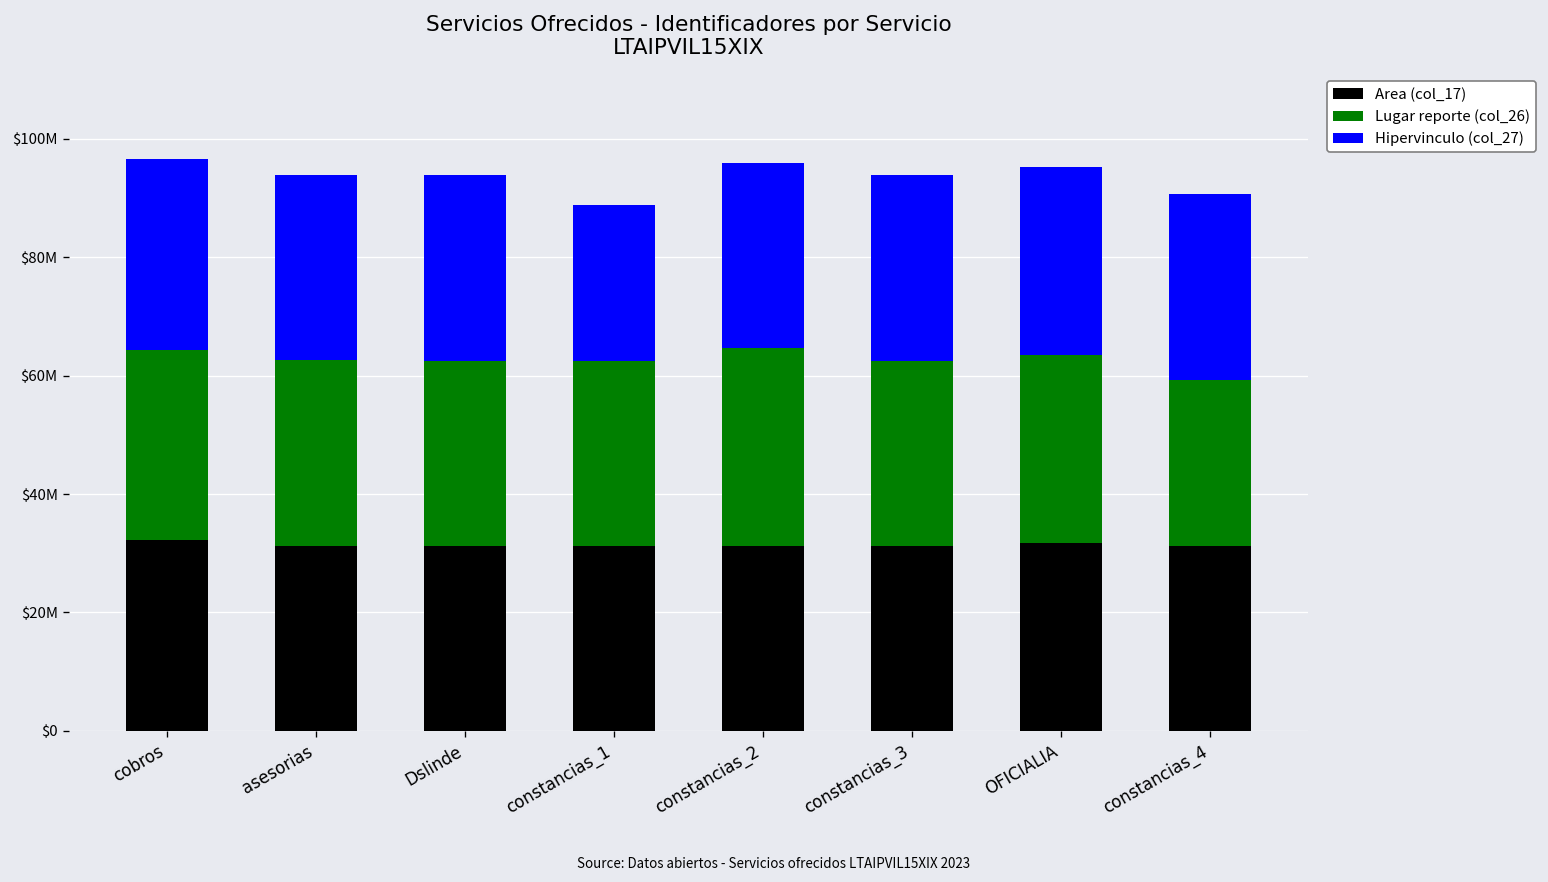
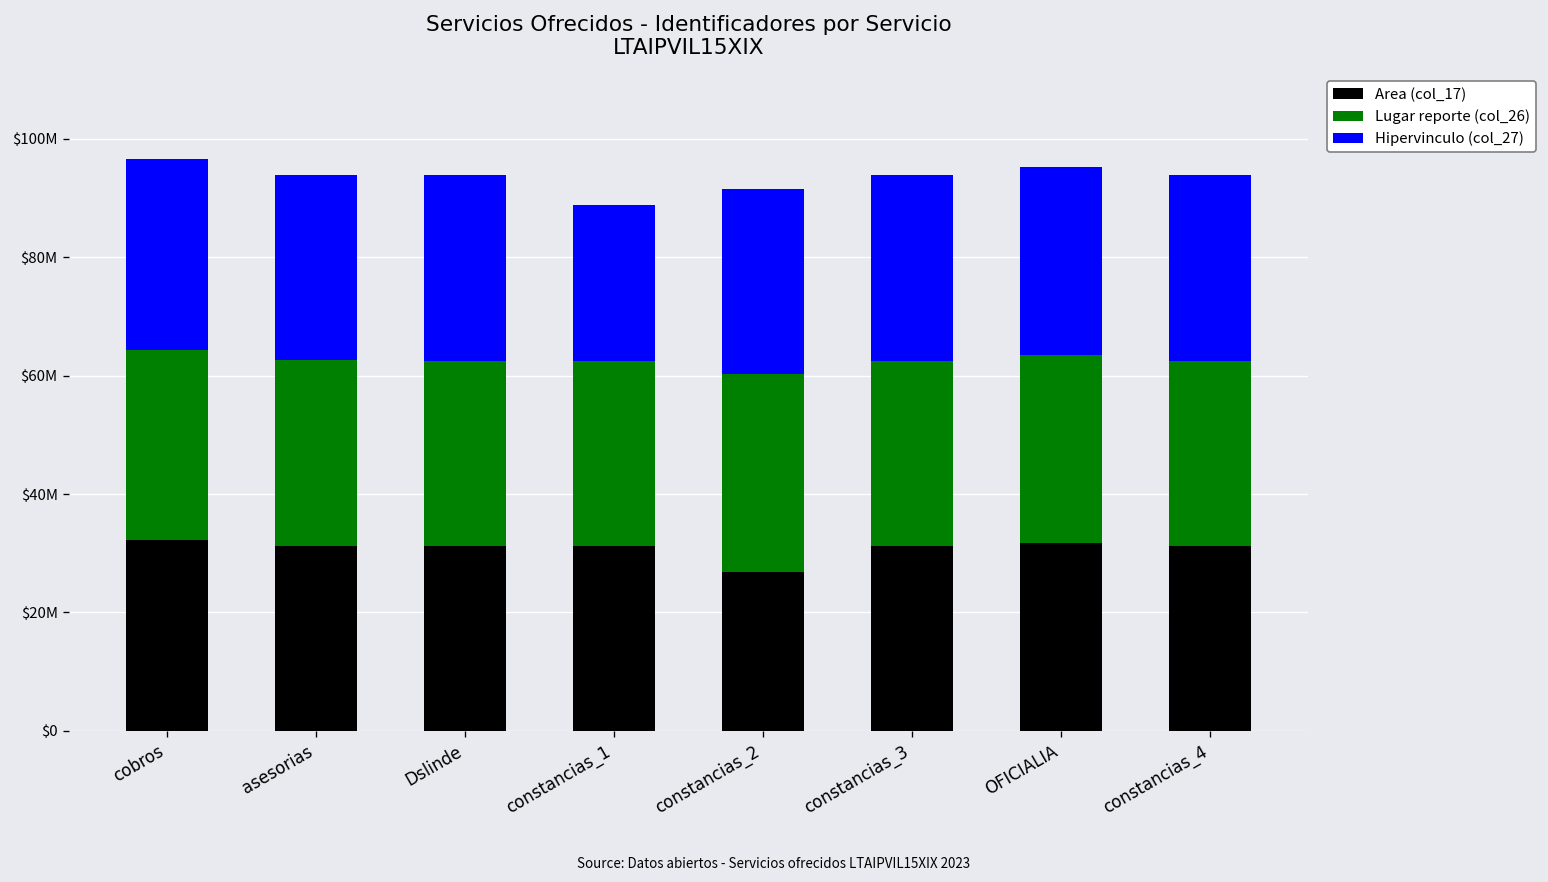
Area (col_17), constancias_2: $31000000 -> $27000000
Lugar reporte (col_26), constancias_4: $28000000 -> $31000000
